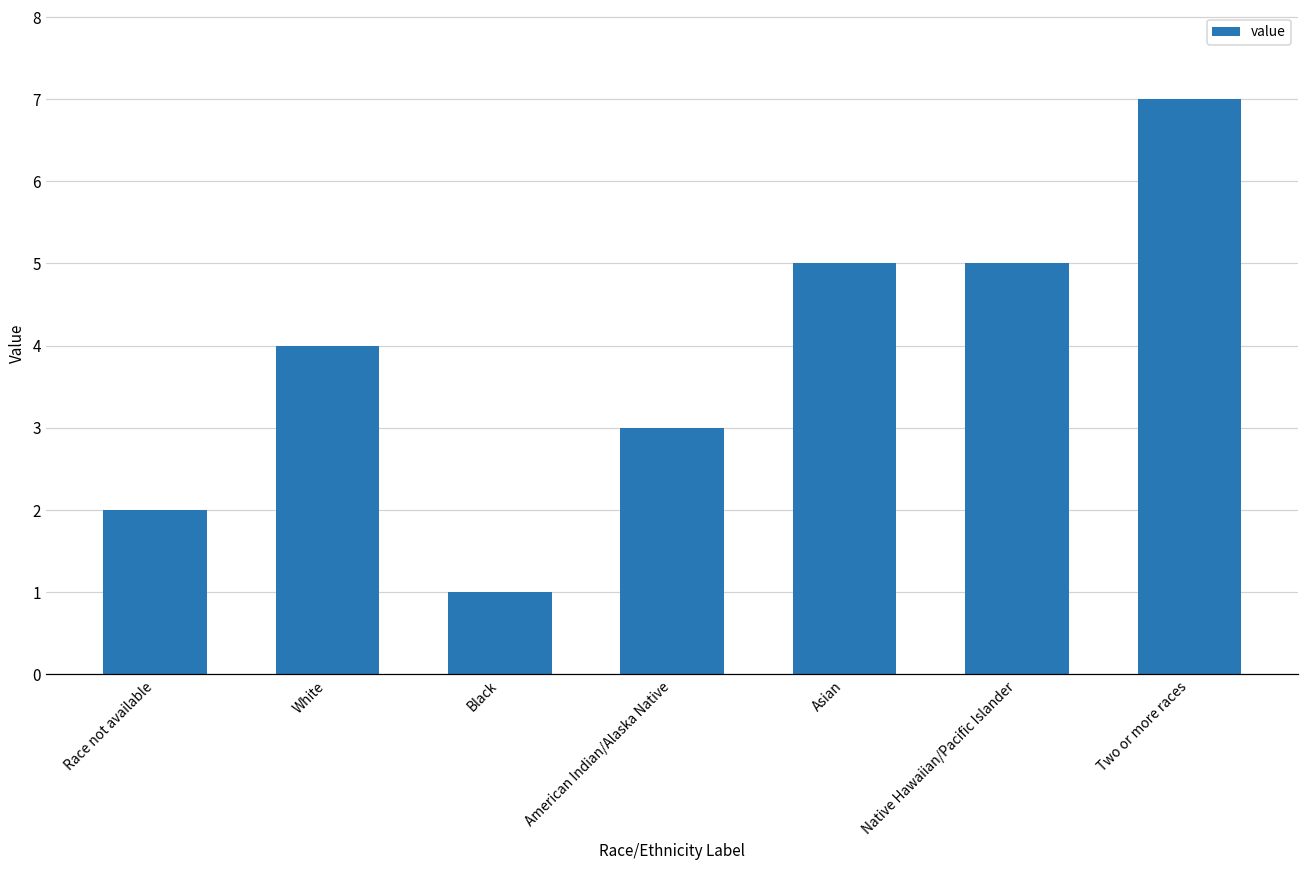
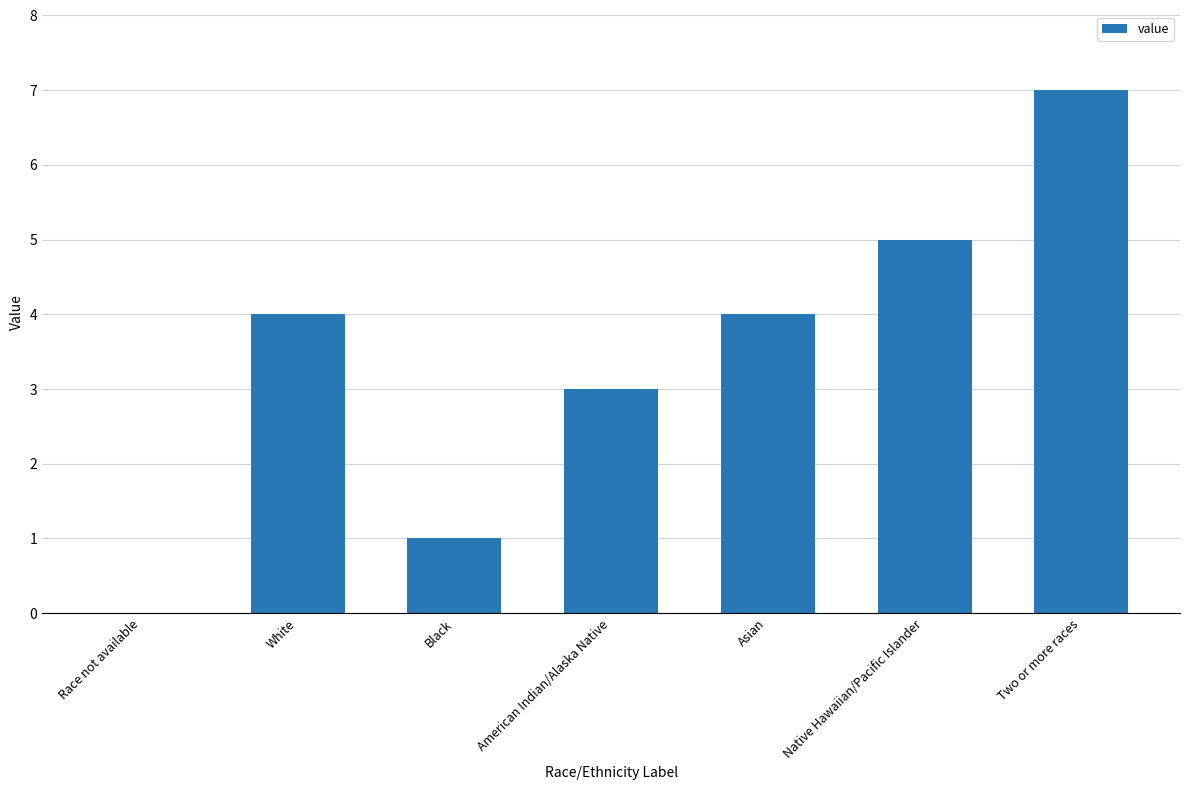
Race not available: 2 -> 0
Asian: 5 -> 4
